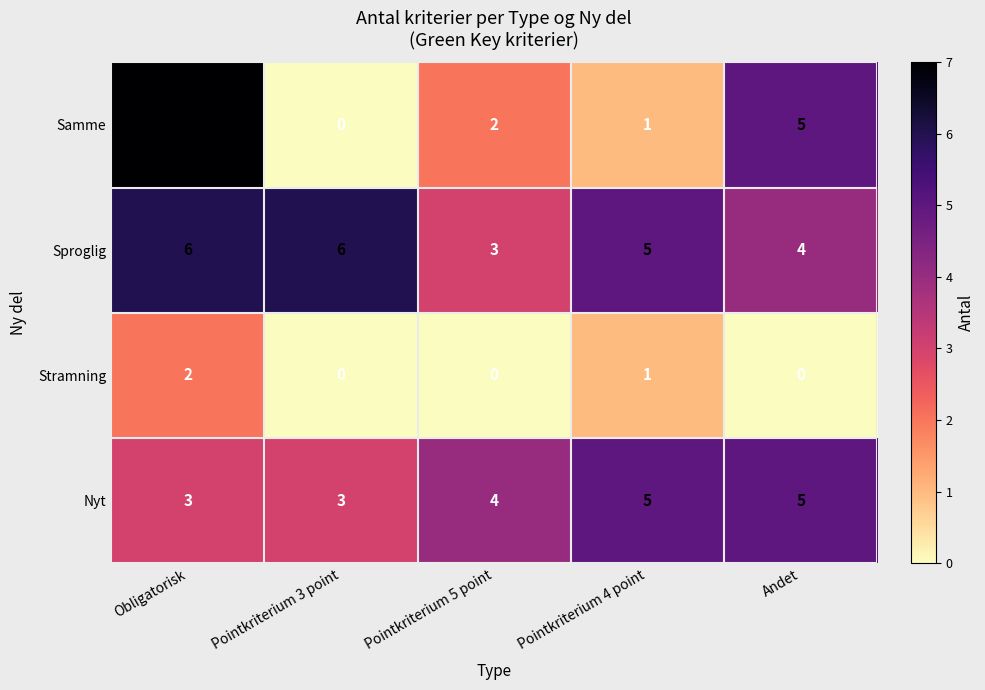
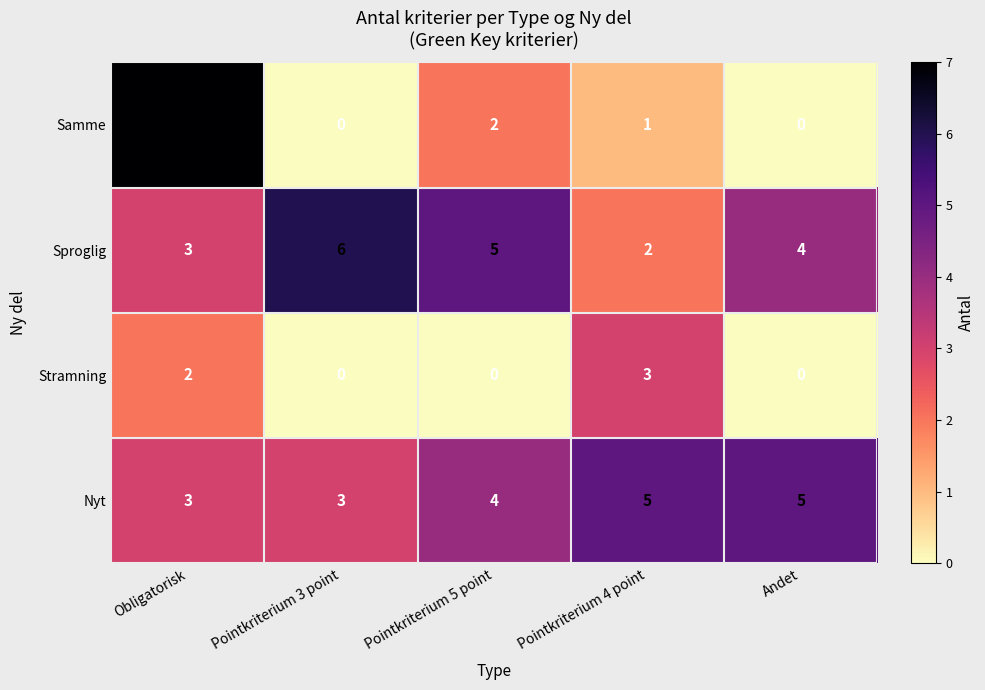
Samme, Andet: 5 -> 0
Sproglig, Obligatorisk: 6 -> 3
Sproglig, Pointkriterium 5 point: 3 -> 5
Sproglig, Pointkriterium 4 point: 5 -> 2
Stramning, Pointkriterium 4 point: 1 -> 3
